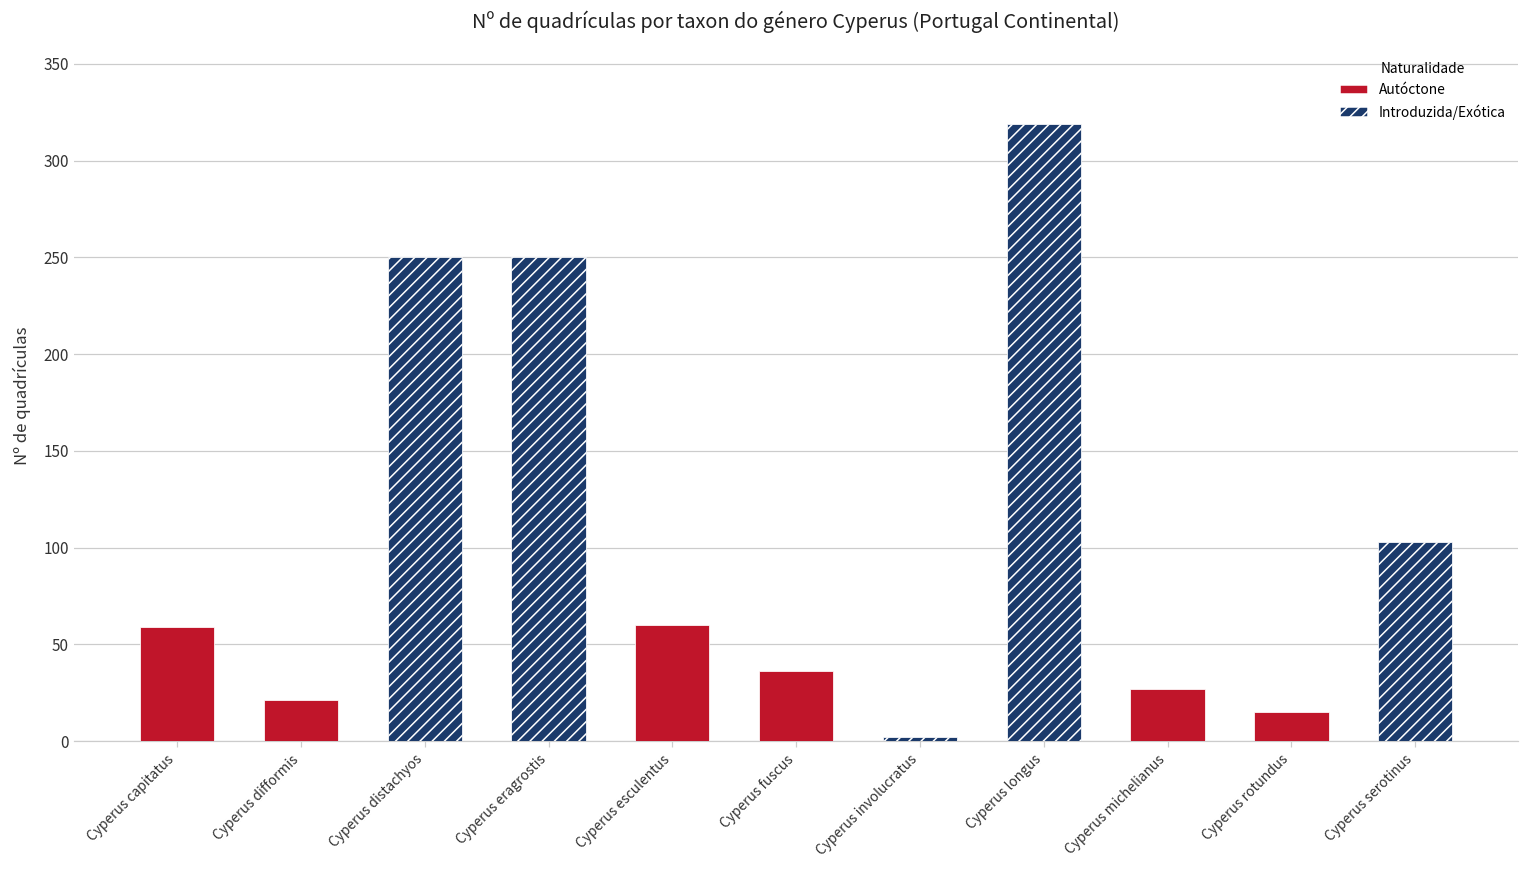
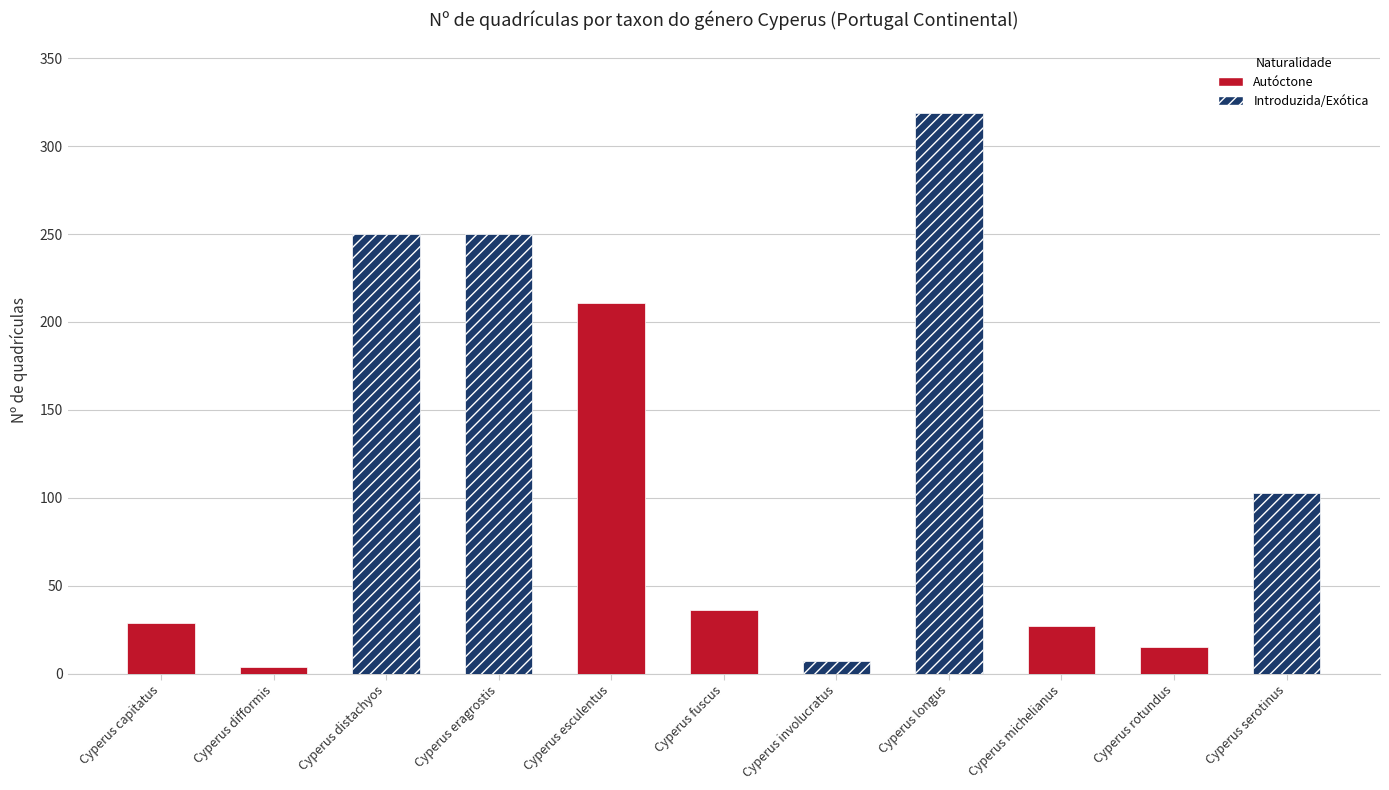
Cyperus capitatus: 59 -> 29
Cyperus difformis: 21 -> 4
Cyperus esculentus: 60 -> 211
Cyperus involucratus: 2 -> 7
